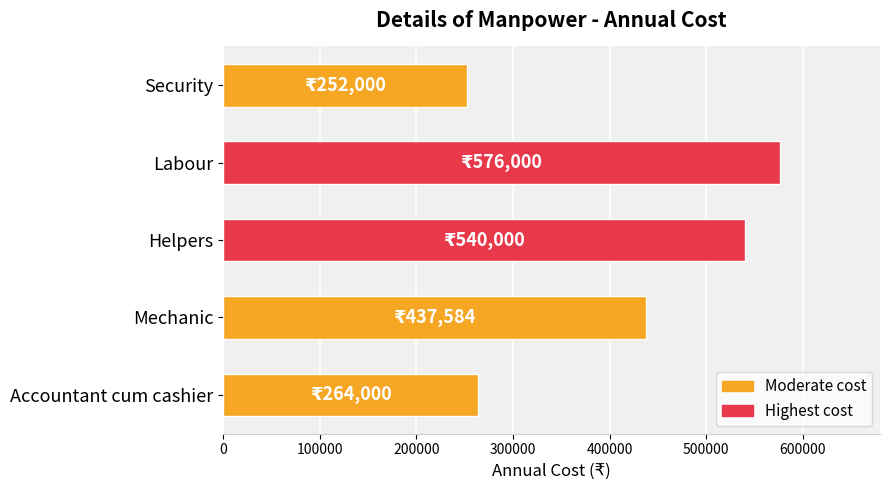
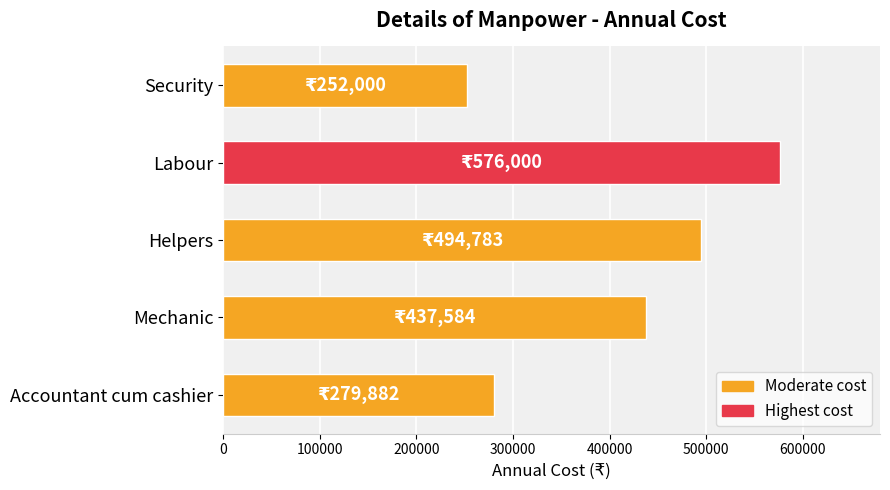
Helpers: 540,000 -> 494,783
Accountant cum cashier: 264,000 -> 279,882
